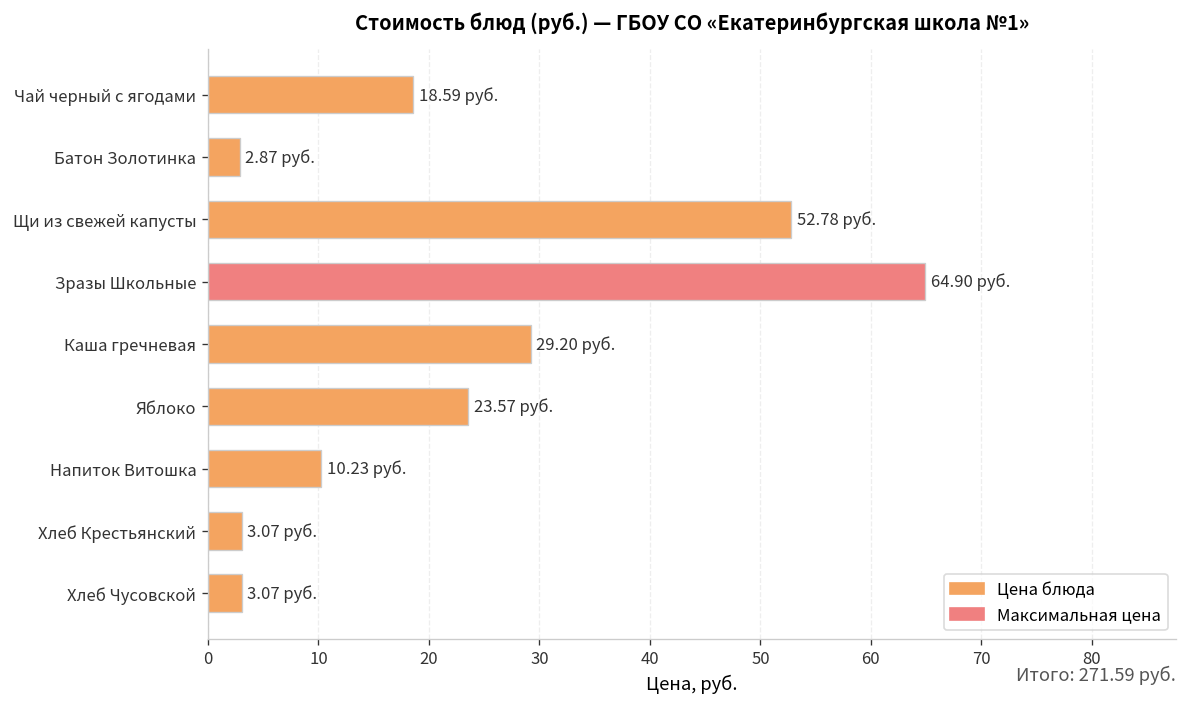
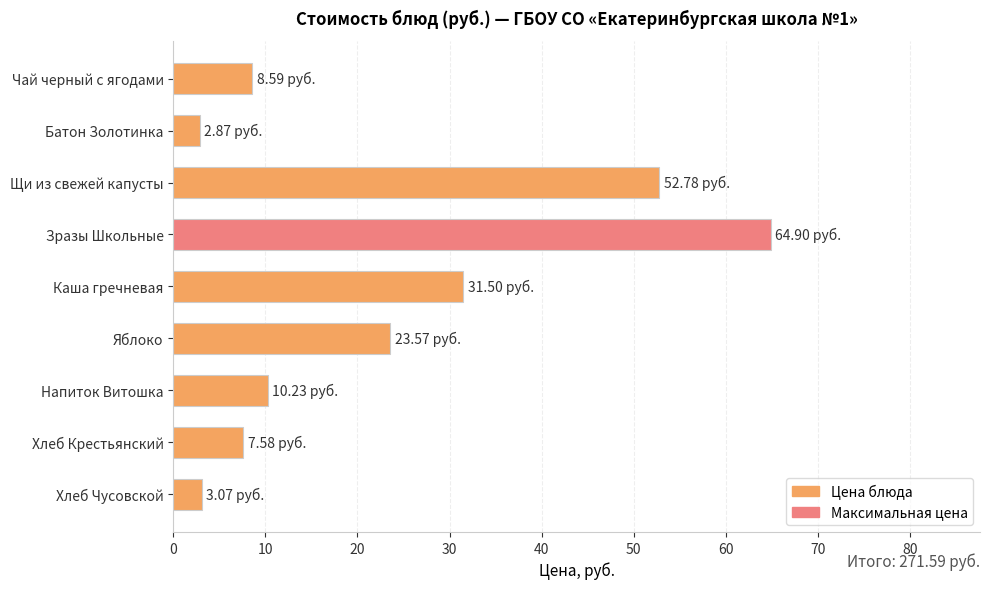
Чай черный с ягодами: 18.59 -> 8.59
Каша гречневая: 29.20 -> 31.50
Хлеб Крестьянский: 3.07 -> 7.58
